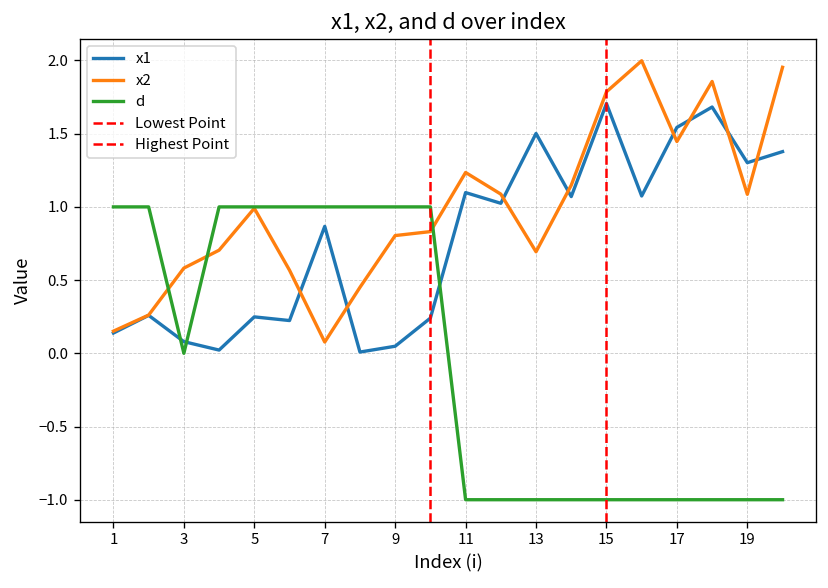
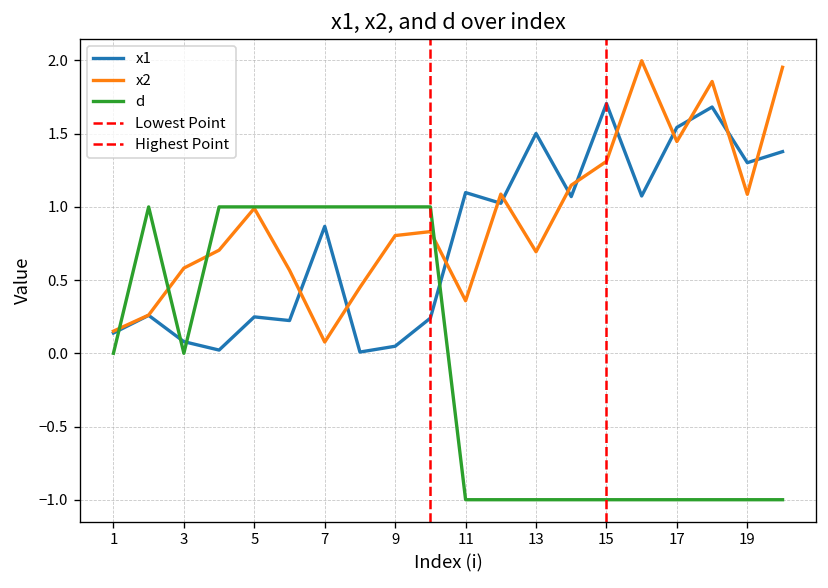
d, 1: 1 -> 0
x2, 11: 1.24 -> 0.36
x2, 15: 1.79 -> 1.31
